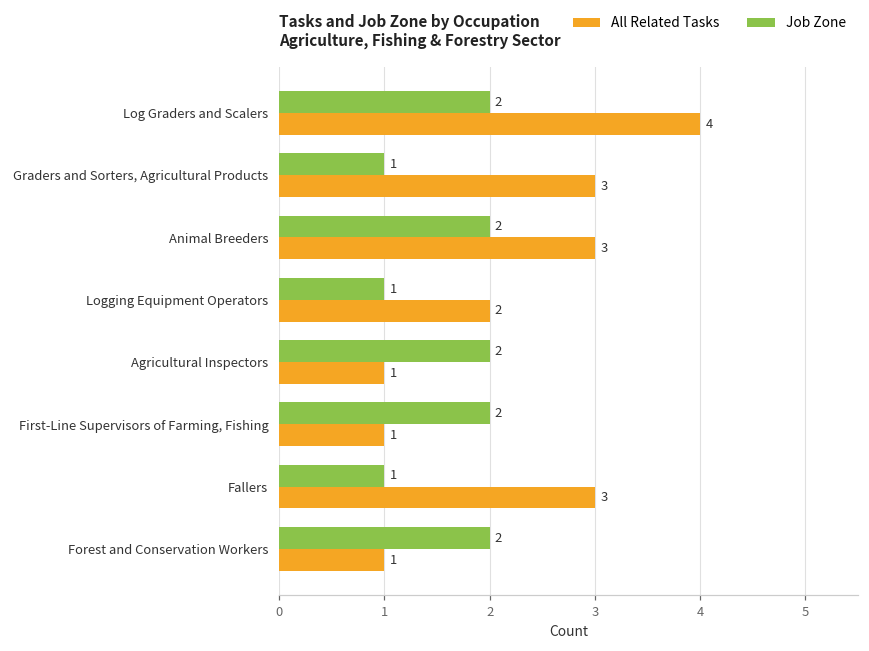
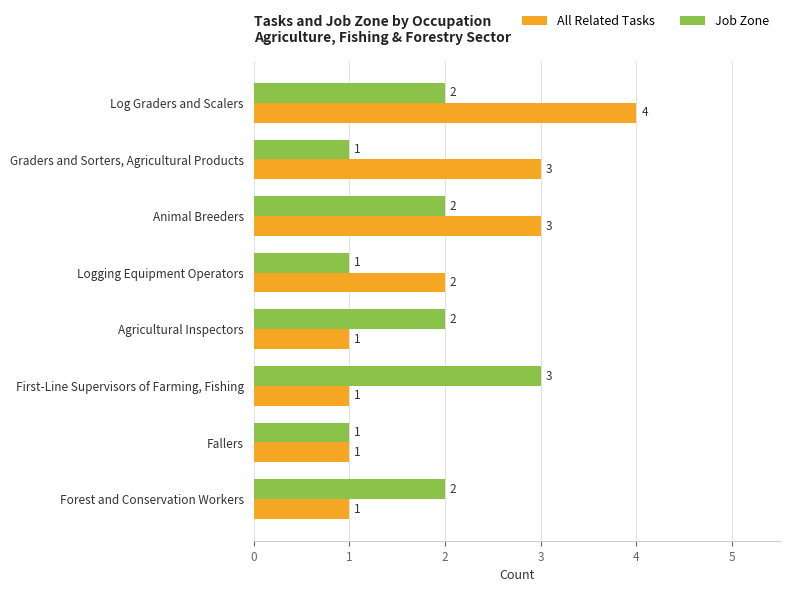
Job Zone, First-Line Supervisors of Farming, Fishing: 2 -> 3
All Related Tasks, Fallers: 3 -> 1
